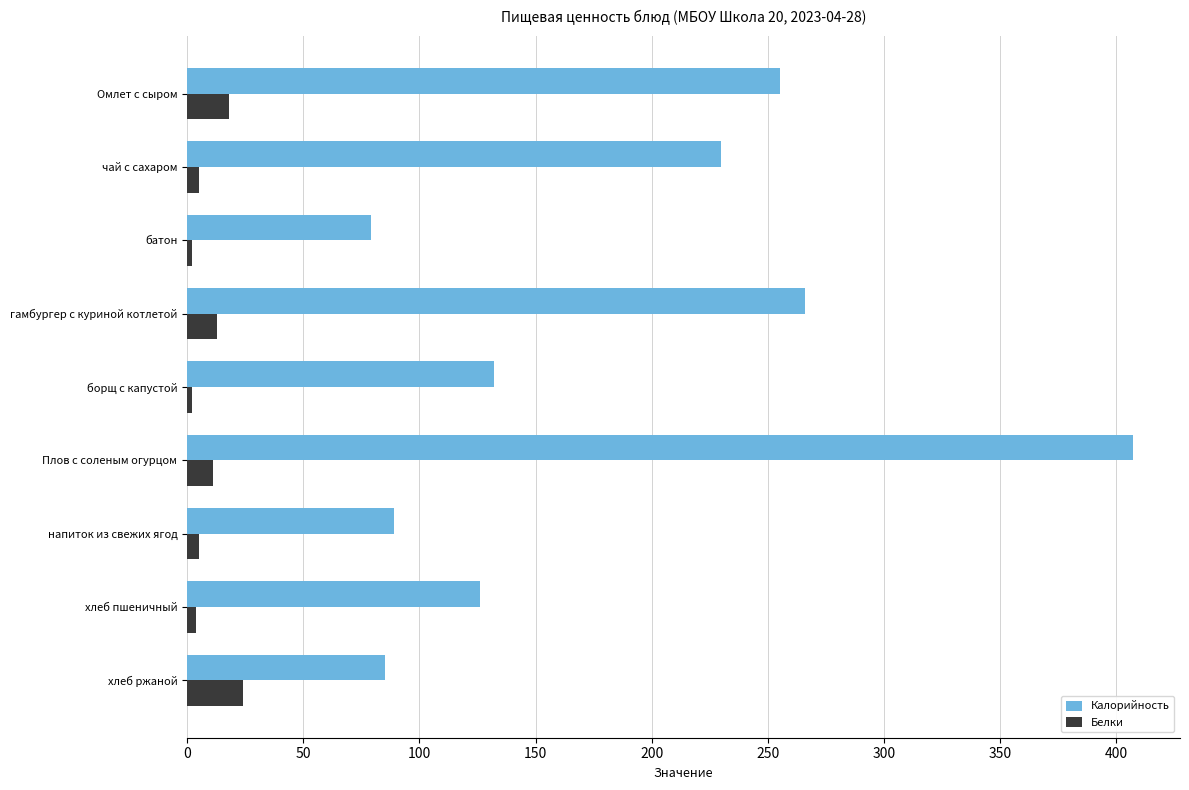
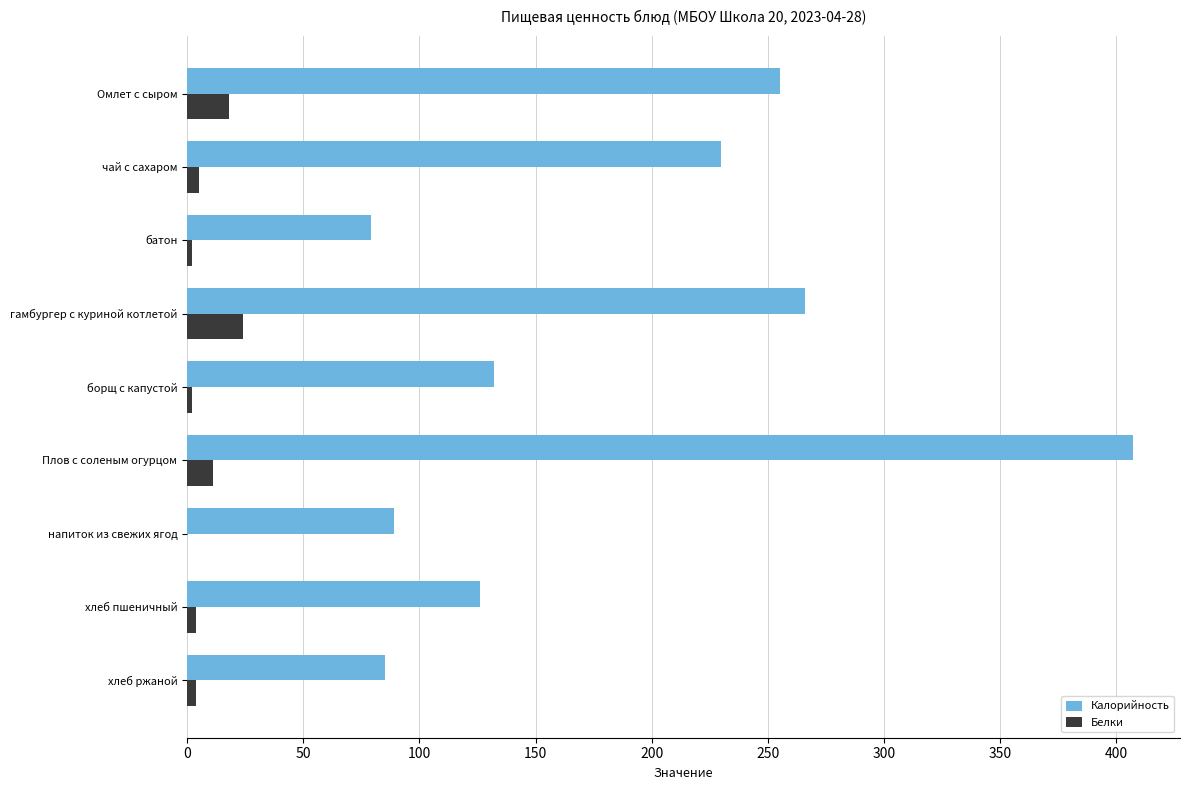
Белки, гамбургер с куриной котлетой: 13 -> 24
Белки, напиток из свежих ягод: 5 -> 0
Белки, хлеб ржаной: 24 -> 4
